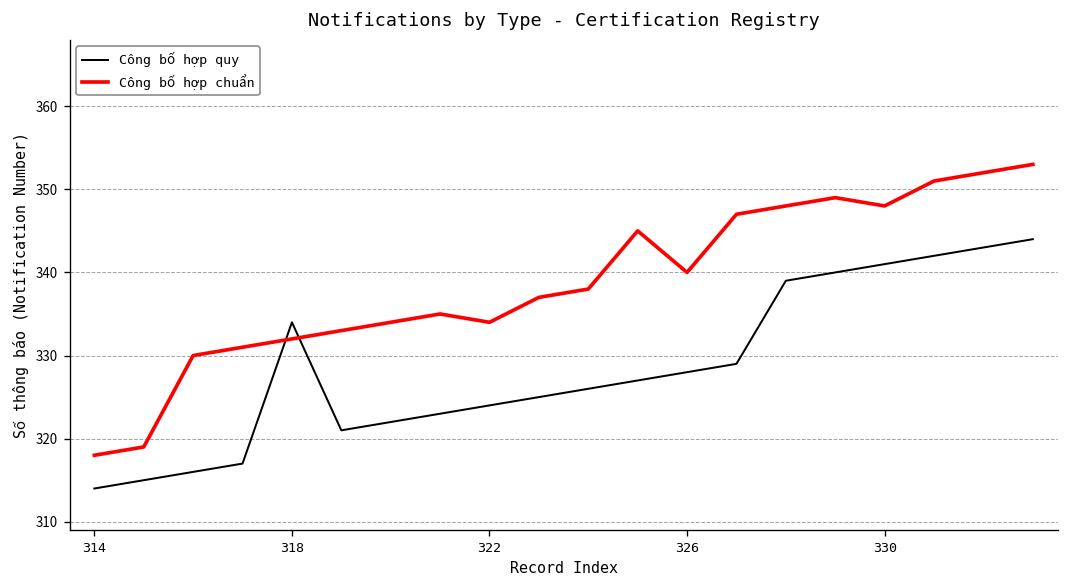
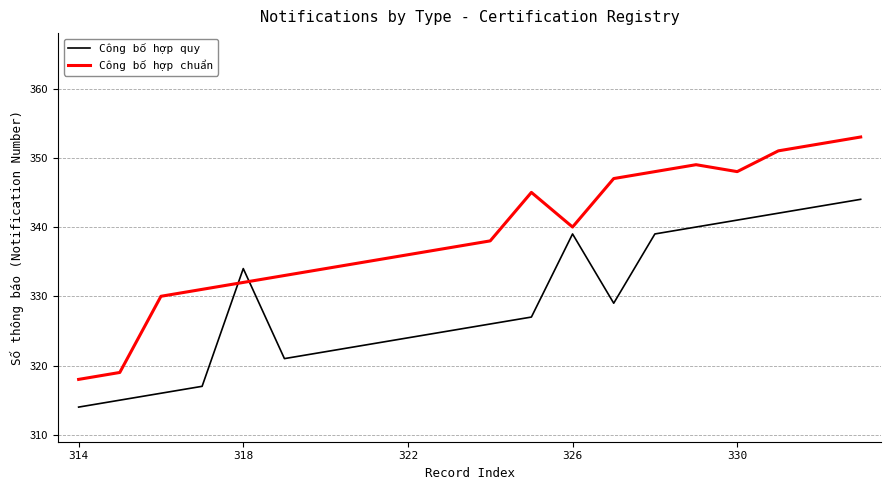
Công bố hợp chuẩn, 322: 334 -> 336
Công bố hợp quy, 326: 328 -> 339
